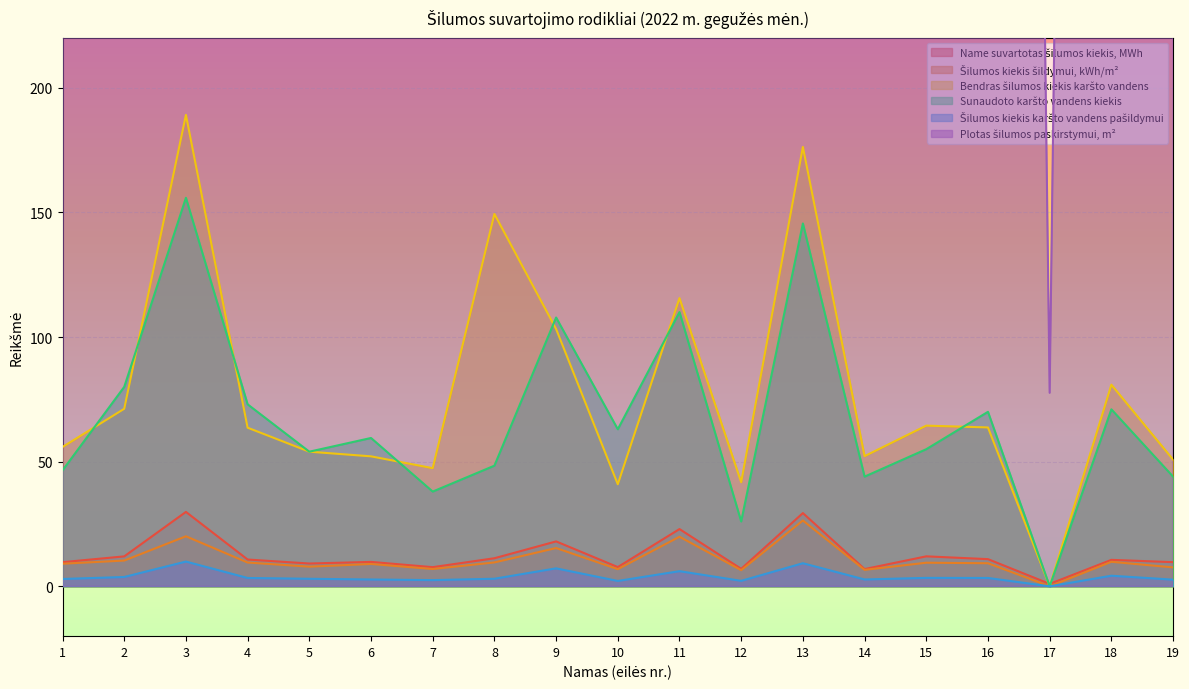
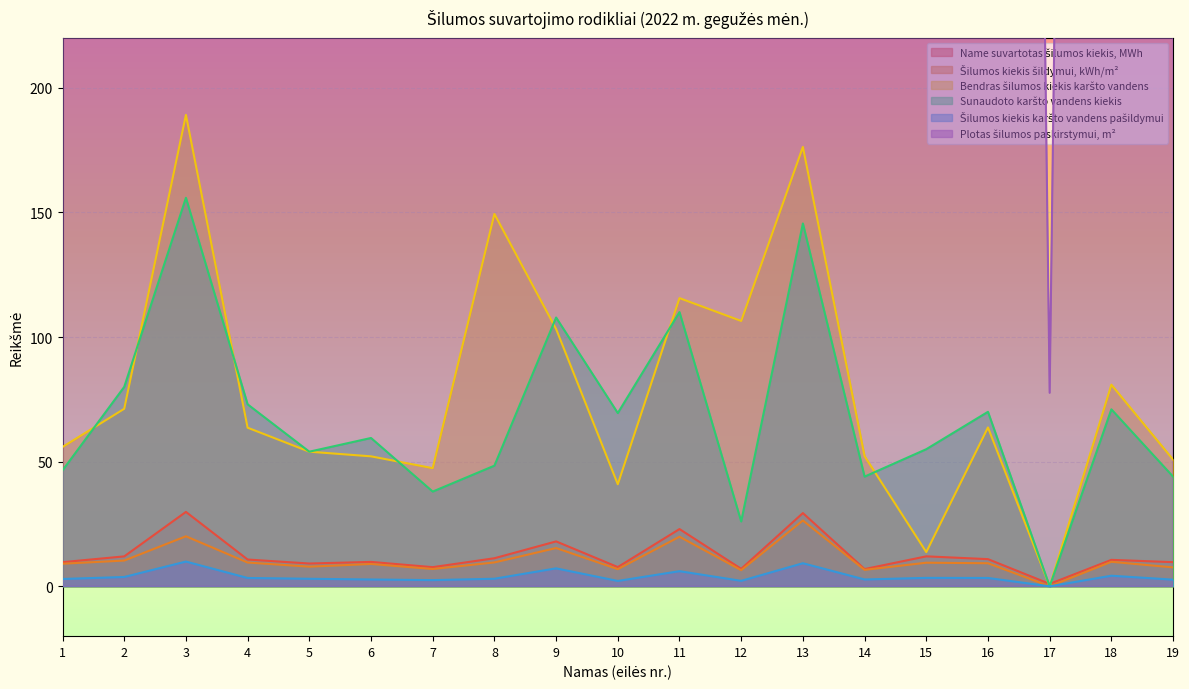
Sunaudoto karšto vandens kiekis, 10: 63 -> 70
Bendras šilumos kiekis karšto vandens, 12: 42 -> 106
Bendras šilumos kiekis karšto vandens, 15: 64 -> 14
